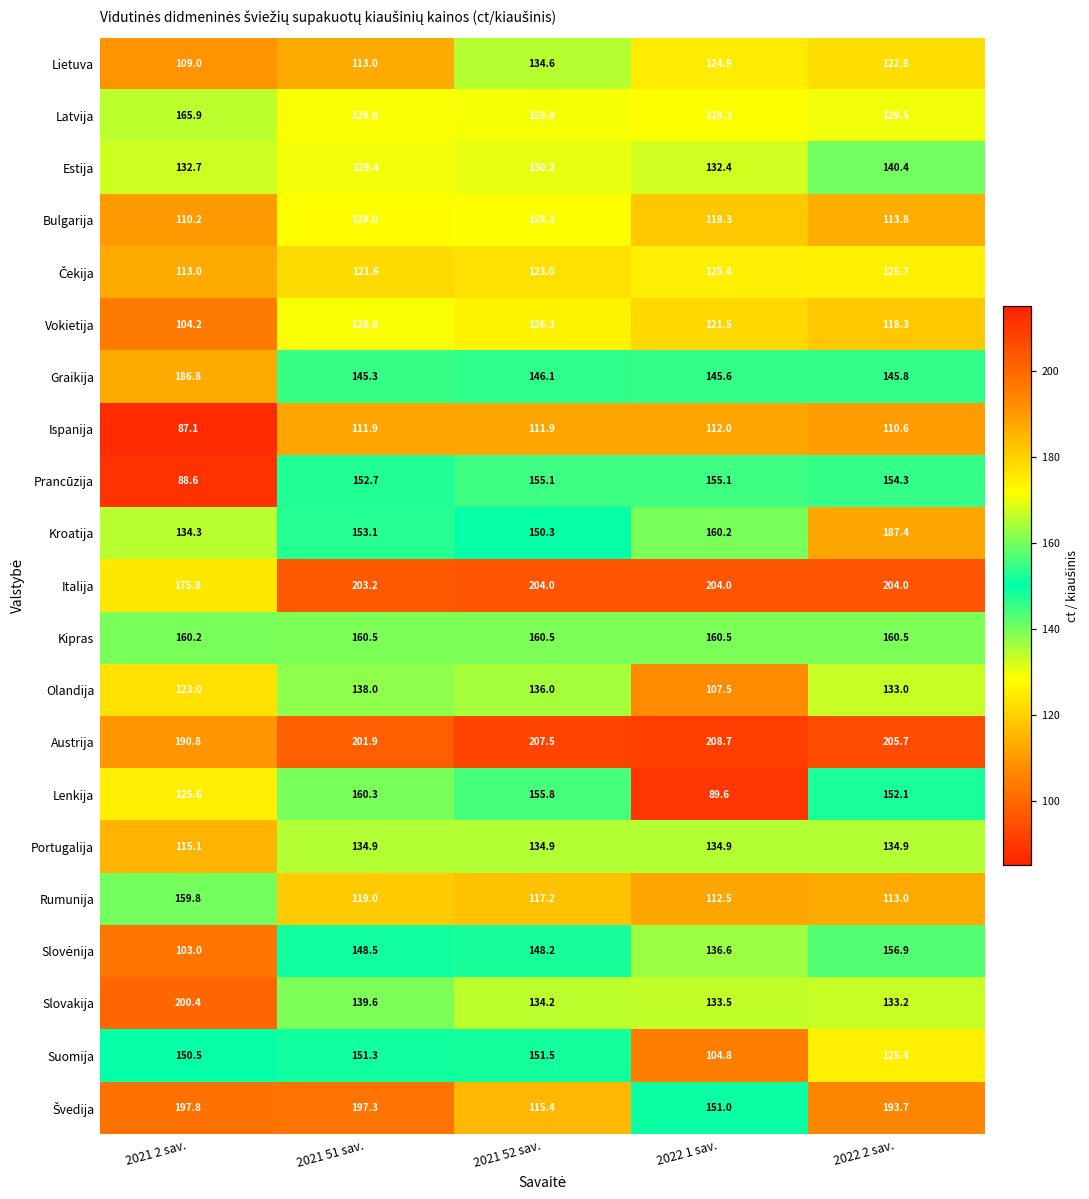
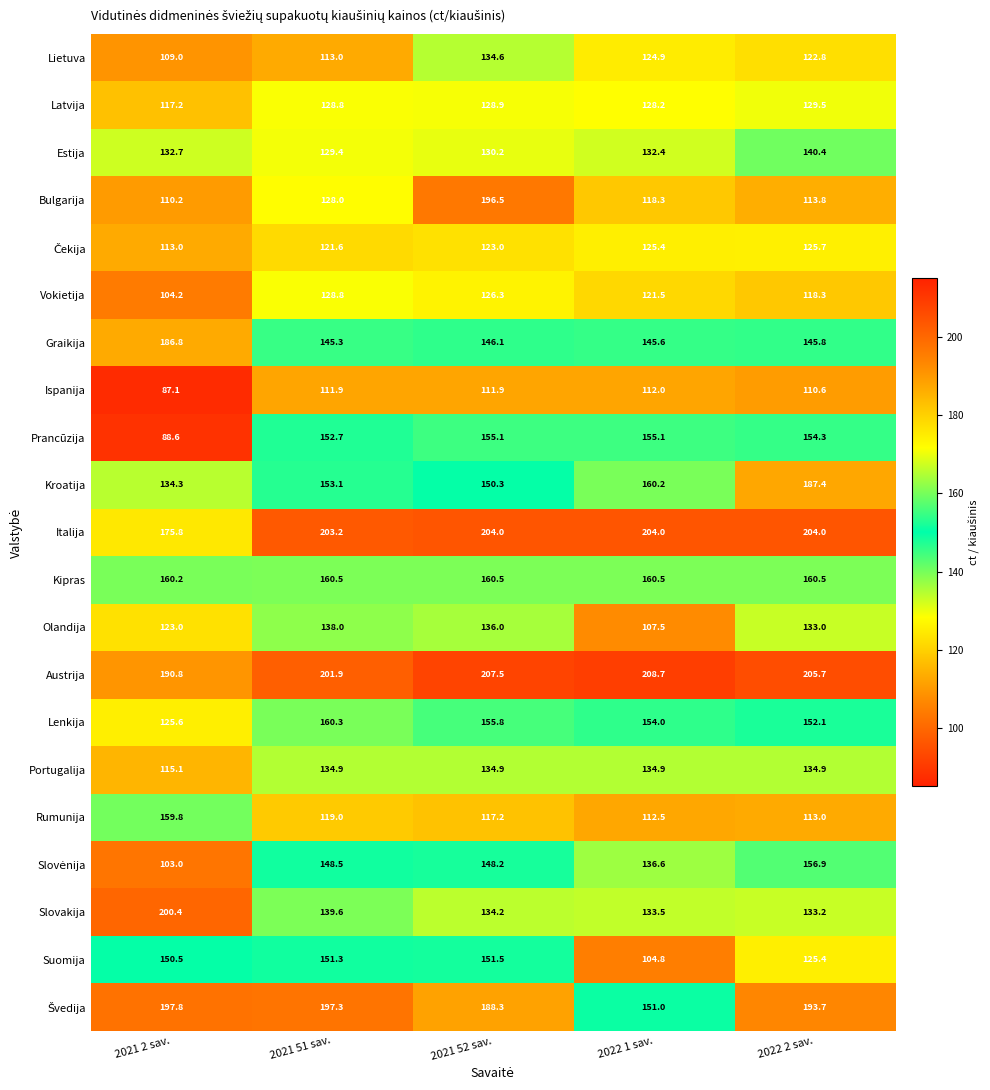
Latvija, 2021 2 sav.: 165.9 -> 117.2
Bulgarija, 2021 52 sav.: 128.2 -> 196.5
Lenkija, 2022 1 sav.: 89.6 -> 154.0
Švedija, 2021 52 sav.: 115.4 -> 188.3
